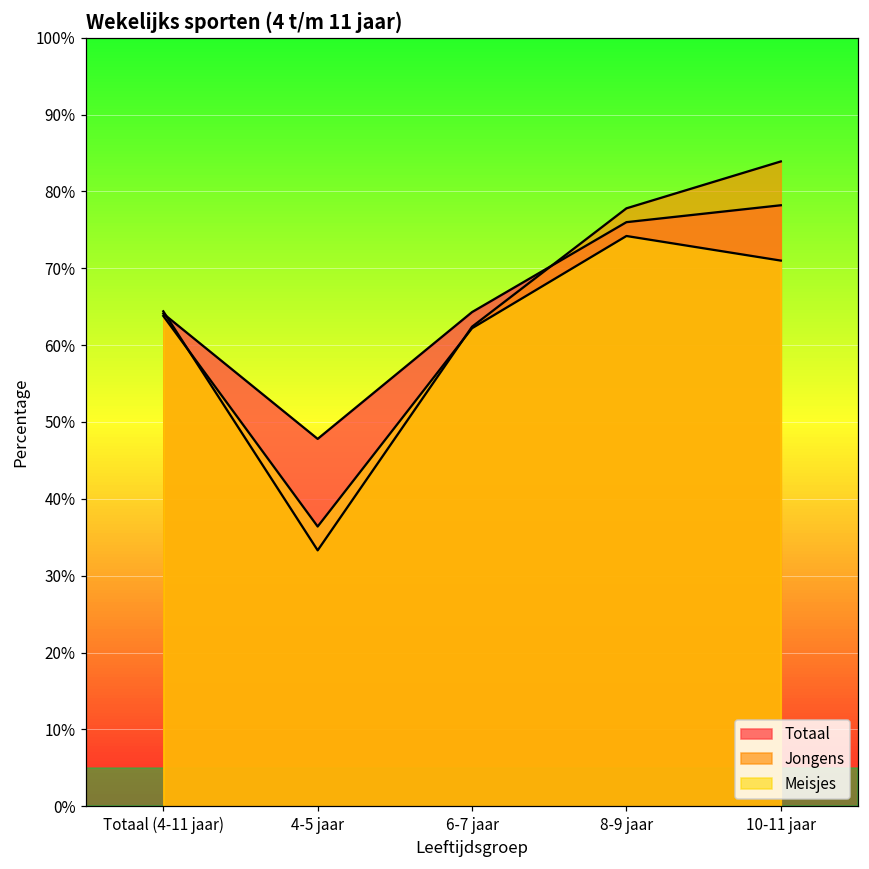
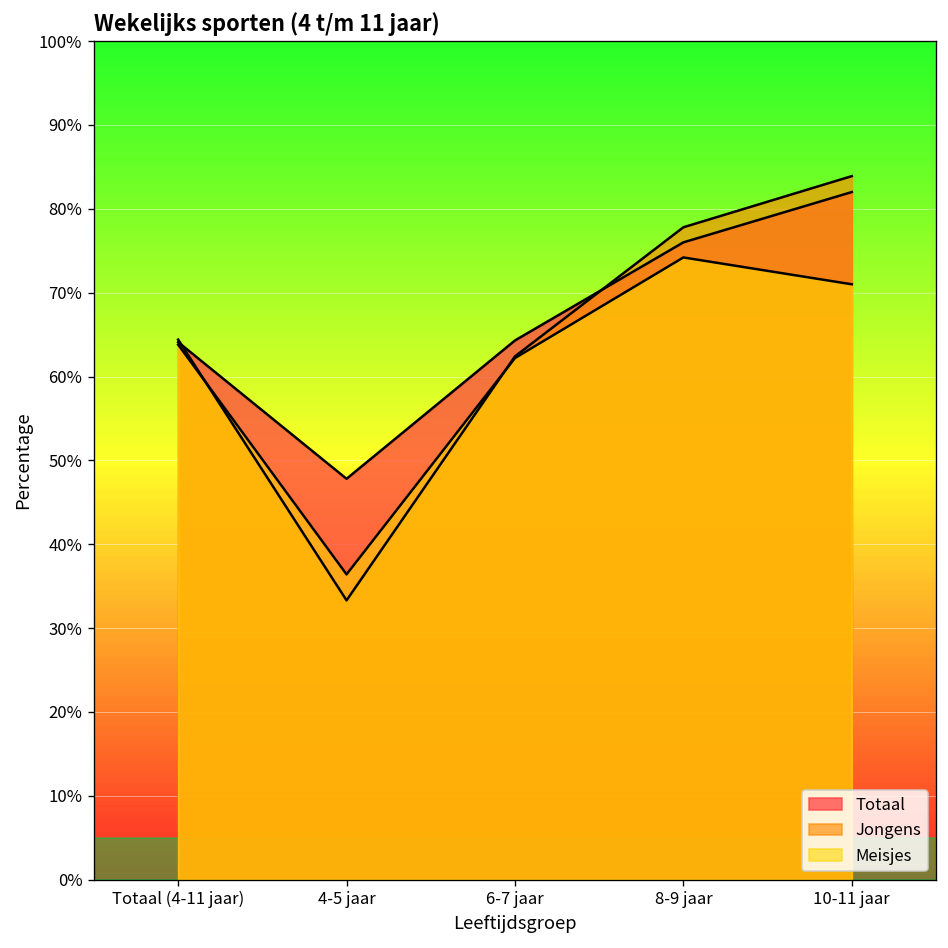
Totaal, 10-11 jaar: 78% -> 82%
